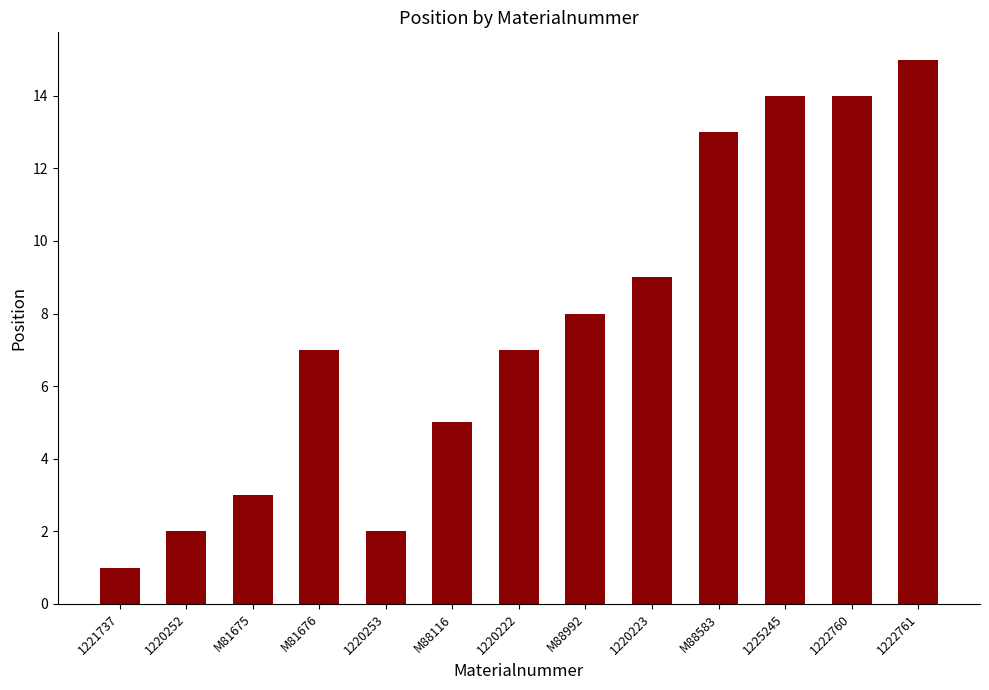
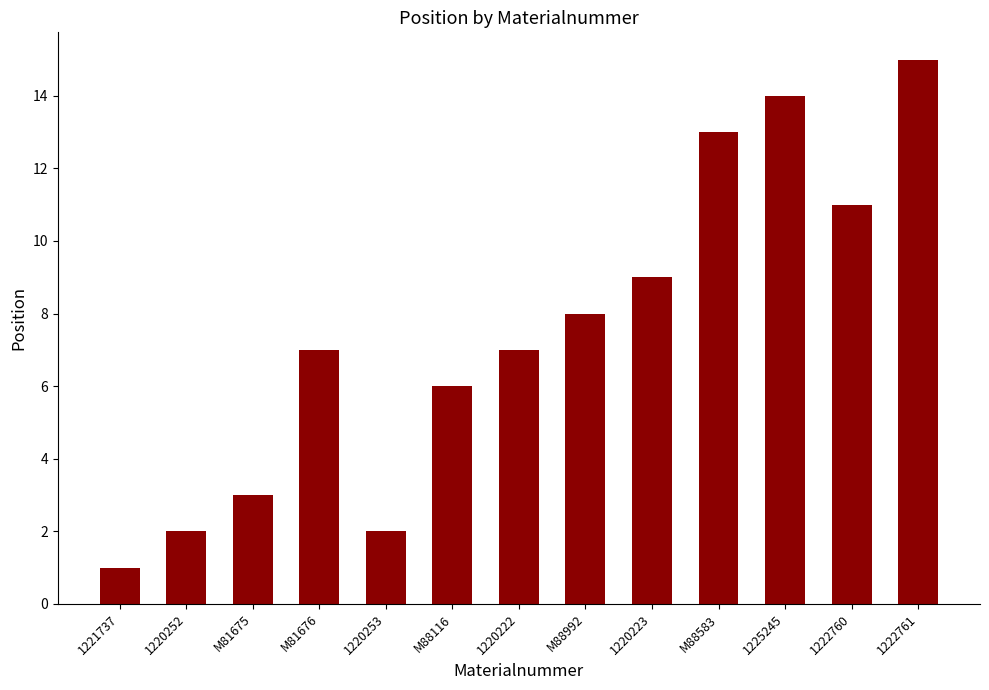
M88116: 5 -> 6
1222760: 14 -> 11
